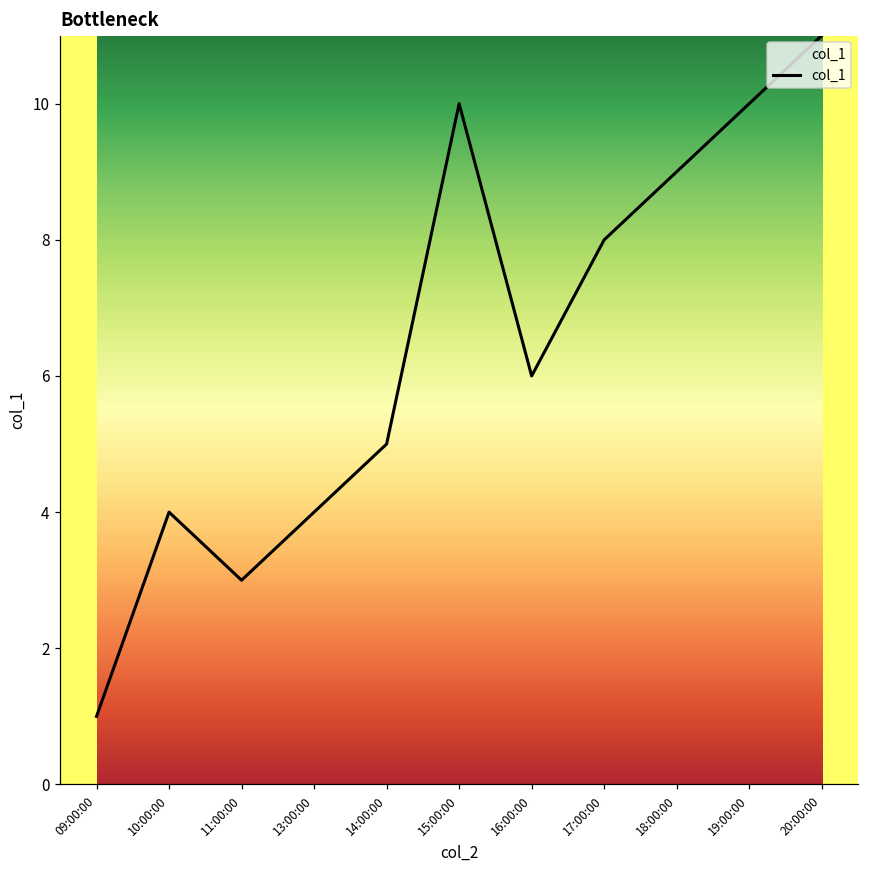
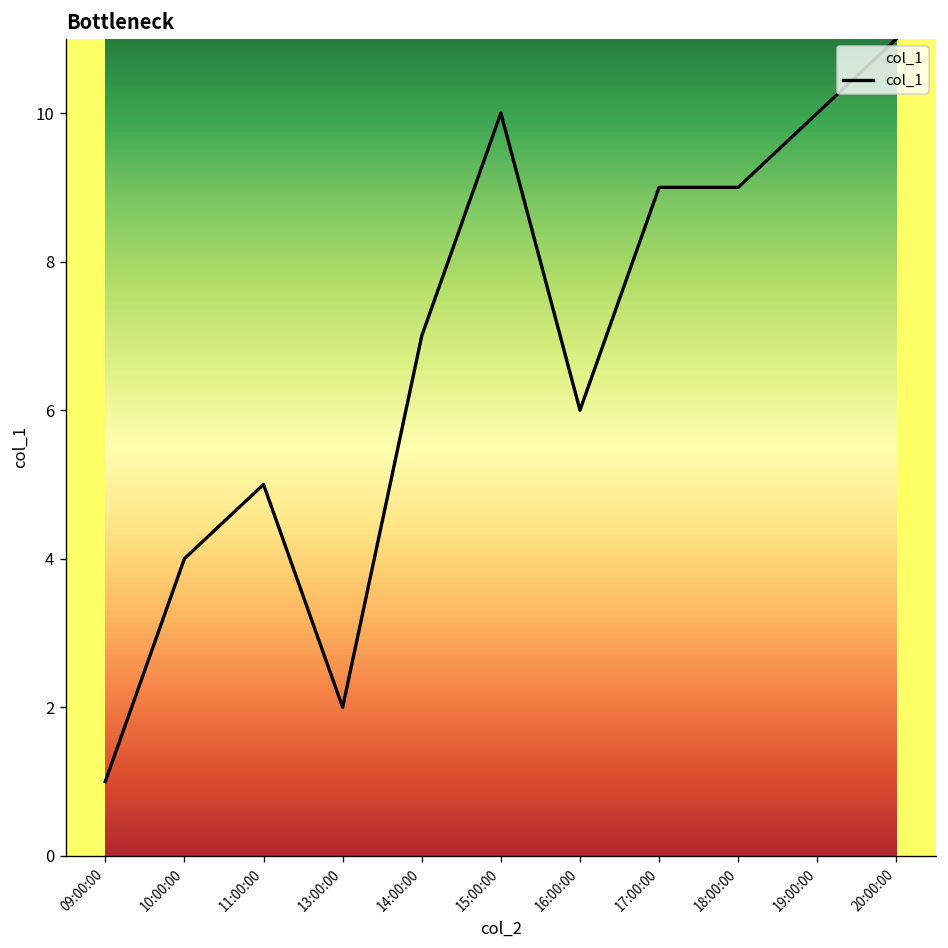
11:00:00: 3 -> 5
13:00:00: 4 -> 2
14:00:00: 5 -> 7
17:00:00: 8 -> 9
